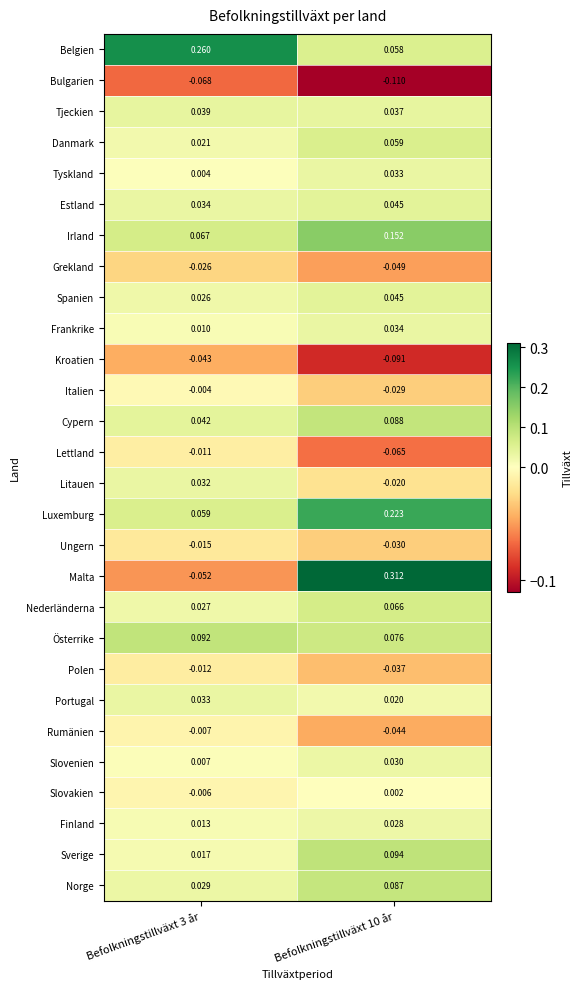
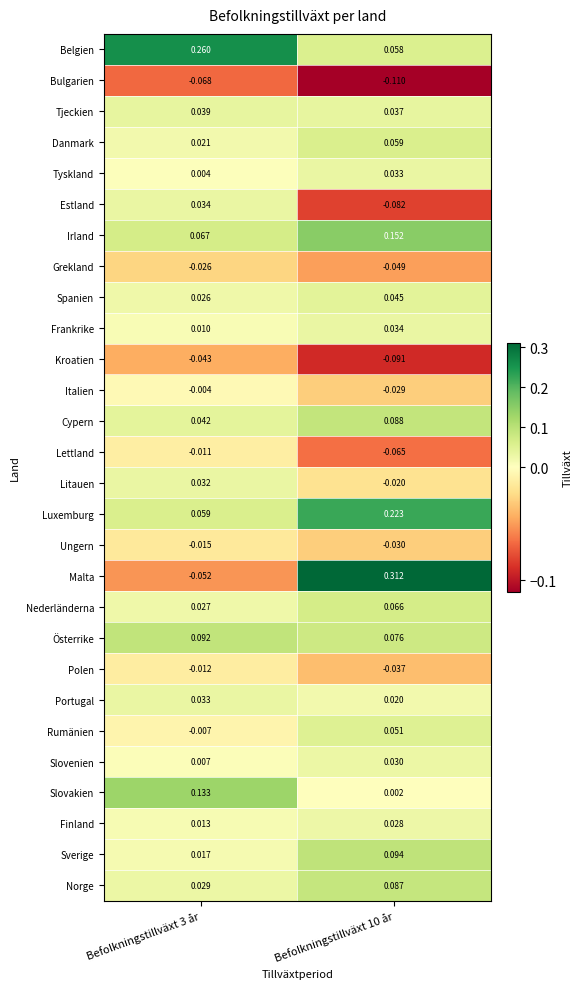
Estland, Befolkningstillväxt 10 år: 0.045 -> -0.082
Rumänien, Befolkningstillväxt 10 år: -0.044 -> 0.051
Slovakien, Befolkningstillväxt 3 år: -0.006 -> 0.133
